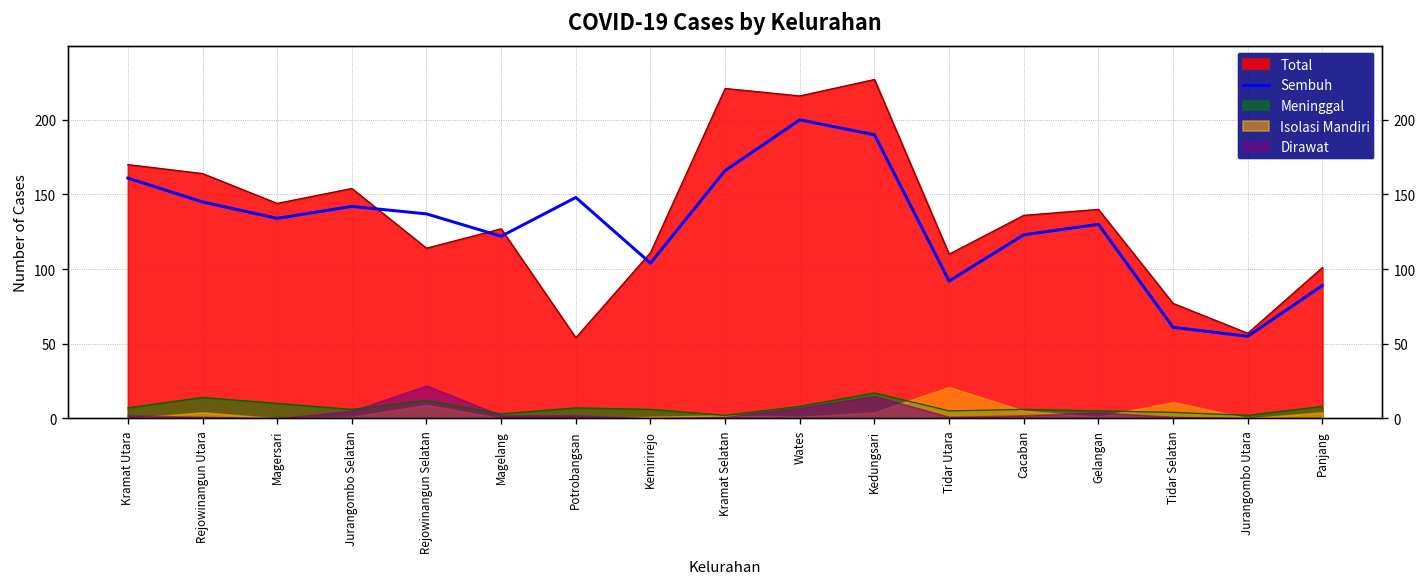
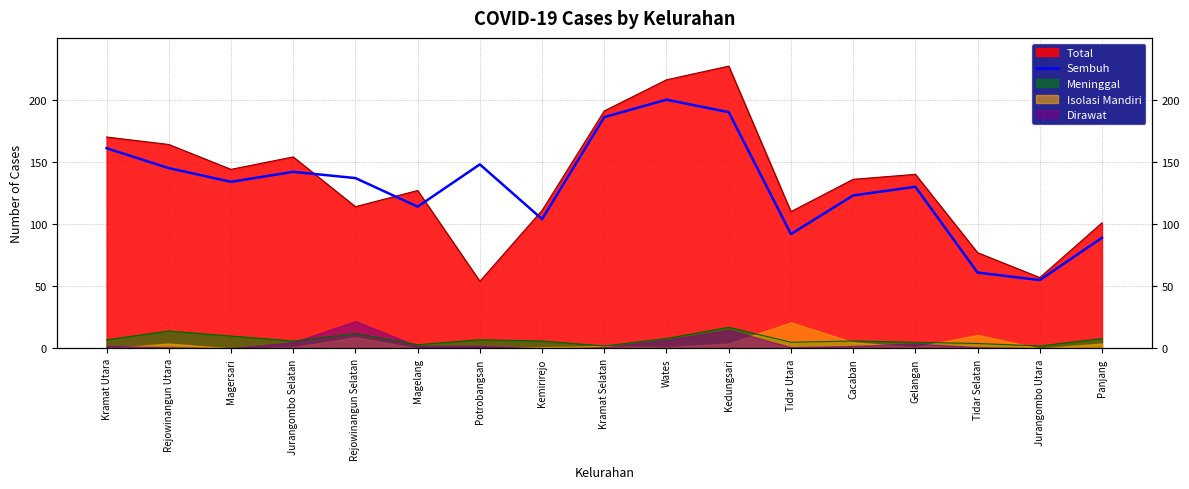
Sembuh, Magelang: 122 -> 114
Total, Kramat Selatan: 221 -> 191
Sembuh, Kramat Selatan: 166 -> 186
